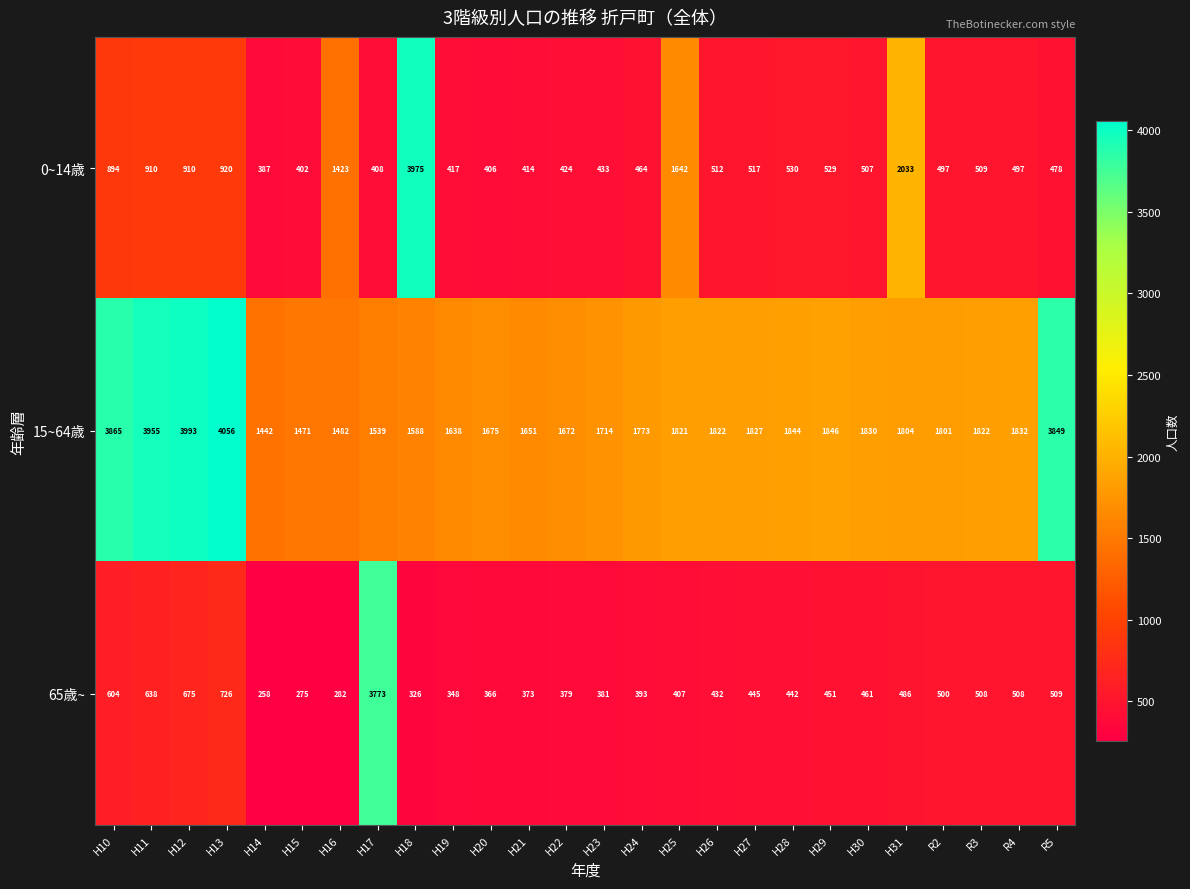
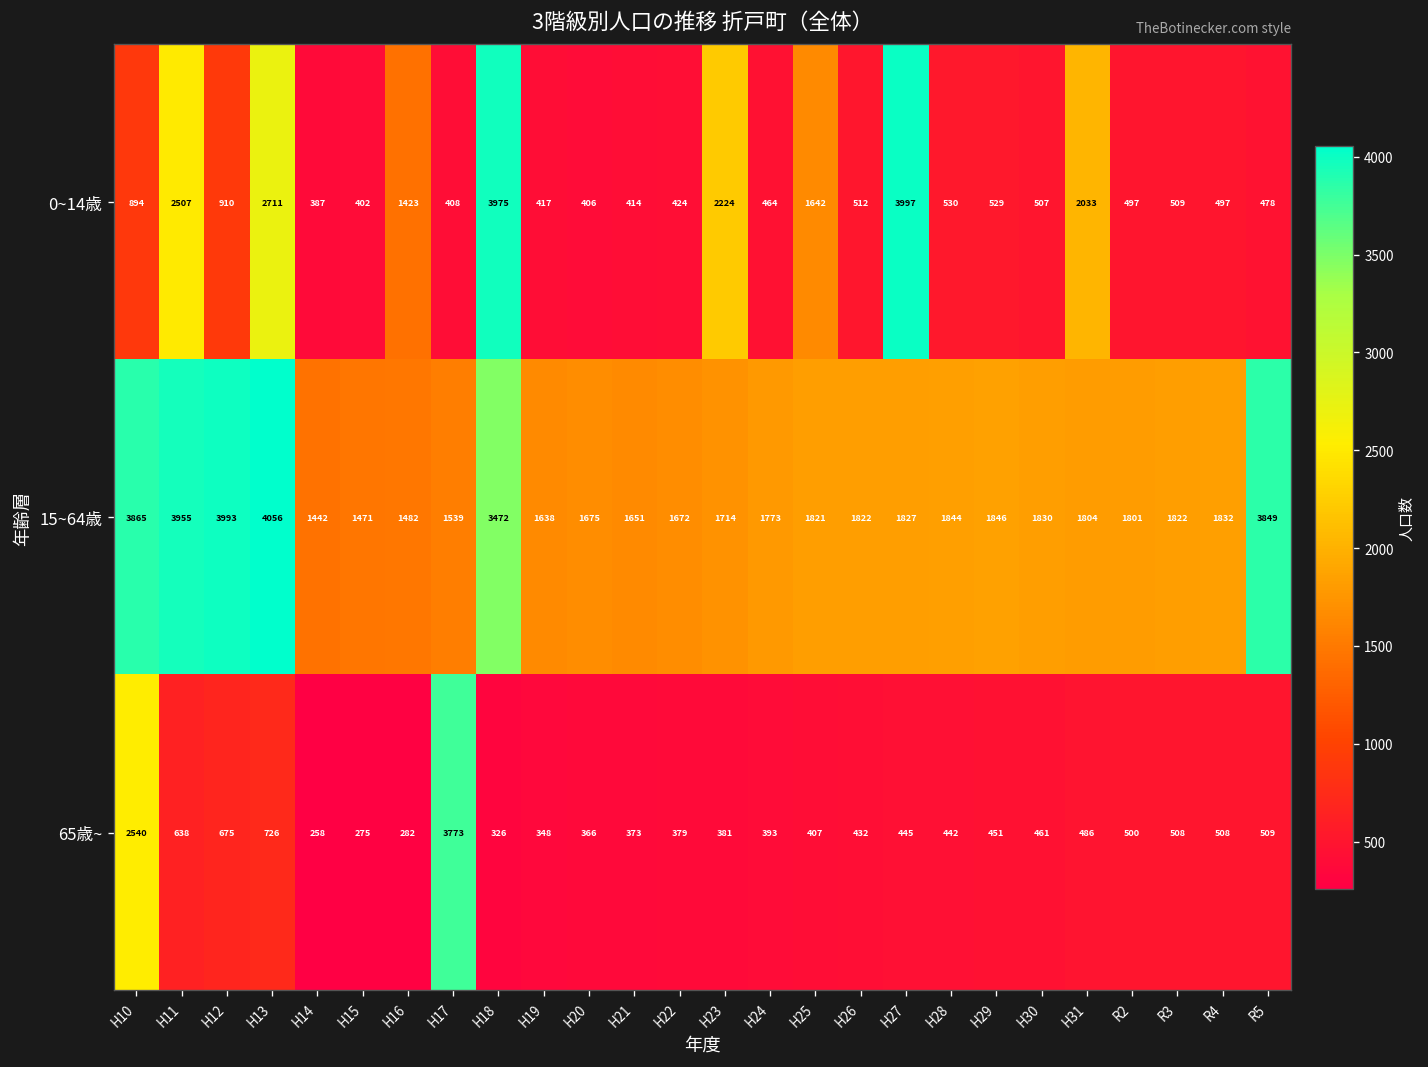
0~14歳, H11: 910 -> 2507
0~14歳, H13: 920 -> 2711
0~14歳, H23: 433 -> 2224
0~14歳, H27: 517 -> 3997
15~64歳, H18: 1588 -> 3472
65歳~, H10: 604 -> 2540
